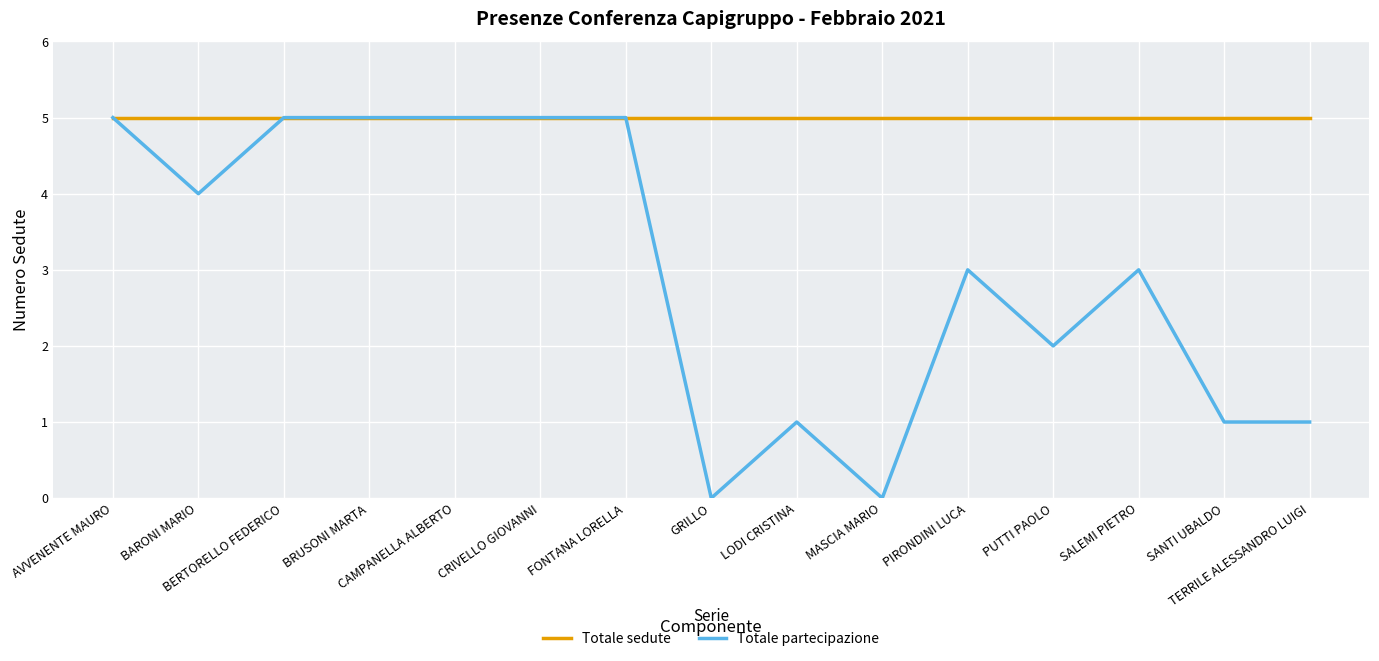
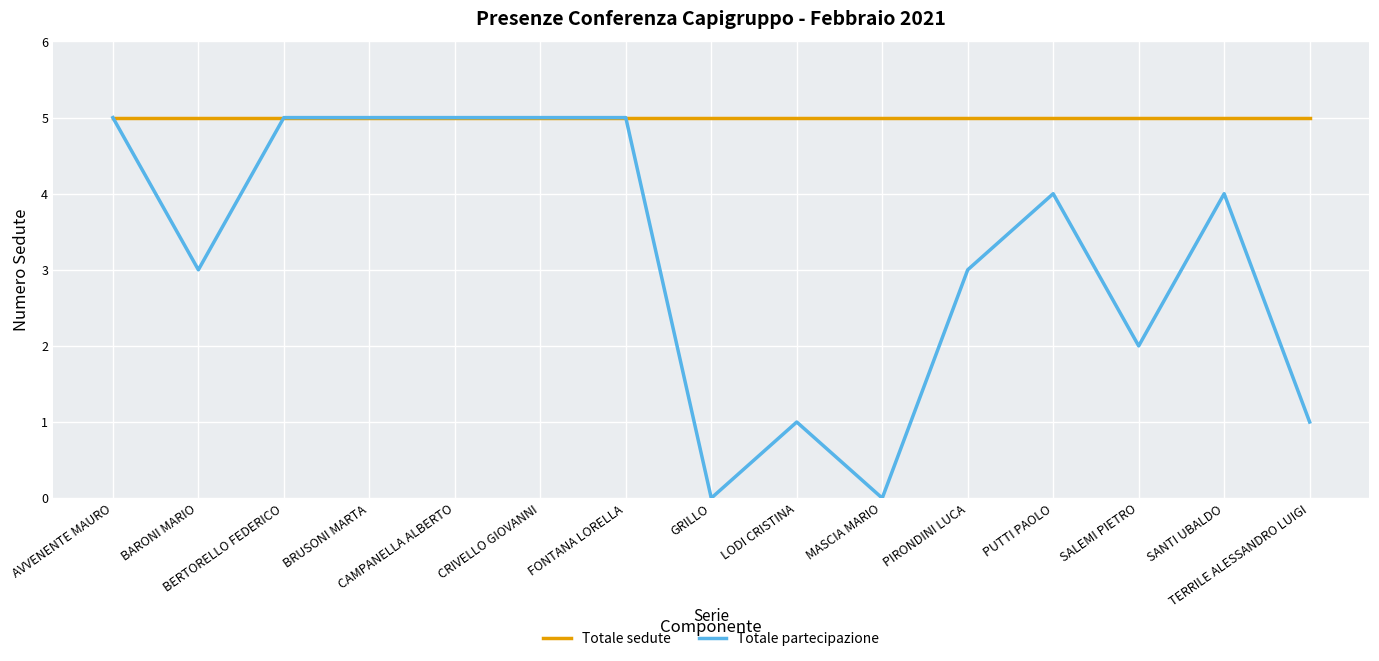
Totale partecipazione, BARONI MARIO: 4 -> 3
Totale partecipazione, PUTTI PAOLO: 2 -> 4
Totale partecipazione, SALEMI PIETRO: 3 -> 2
Totale partecipazione, SANTI UBALDO: 1 -> 4
